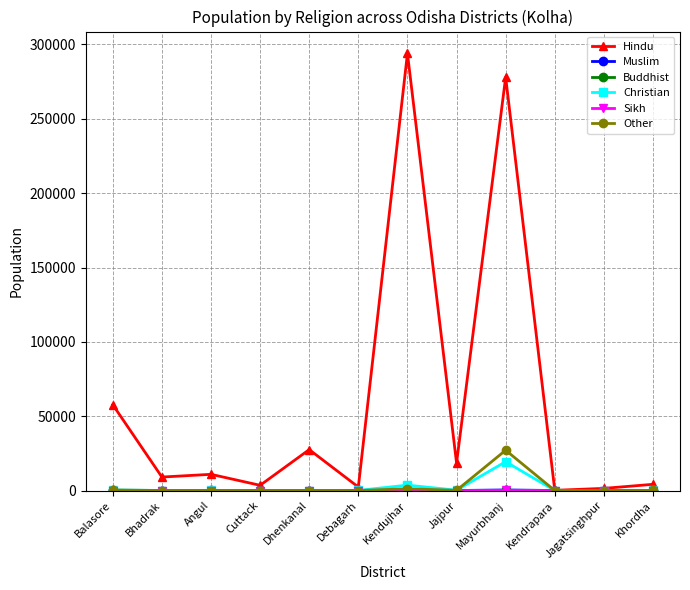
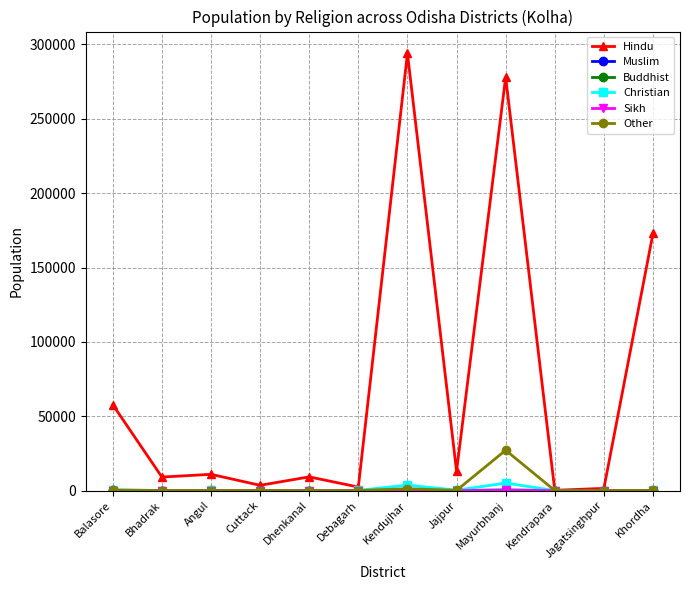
Hindu, Dhenkanal: 28000 -> 9000
Hindu, Jajpur: 19000 -> 13000
Christian, Mayurbhanj: 19000 -> 5000
Hindu, Khordha: 4000 -> 173000
